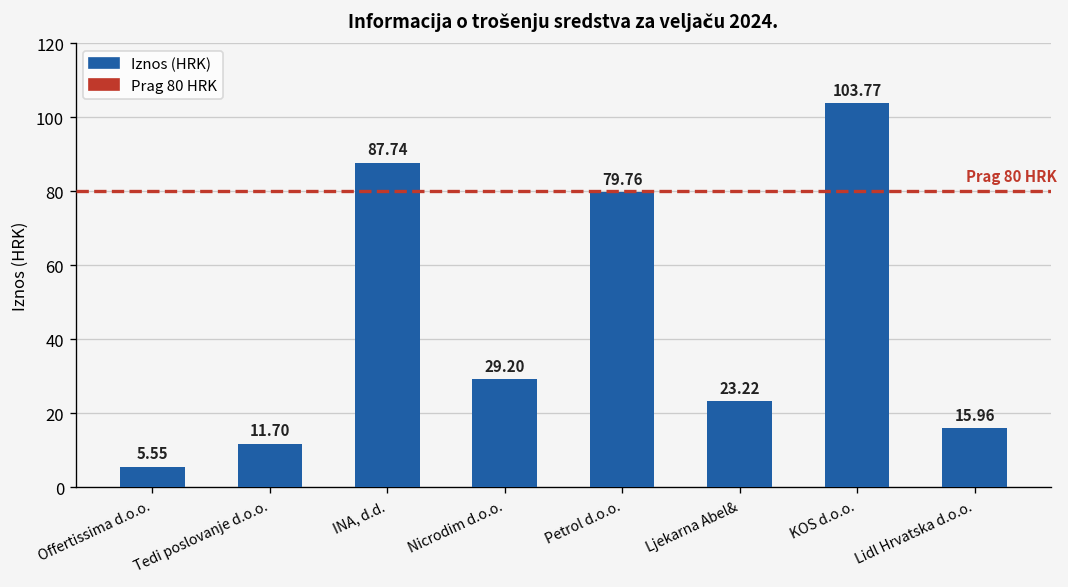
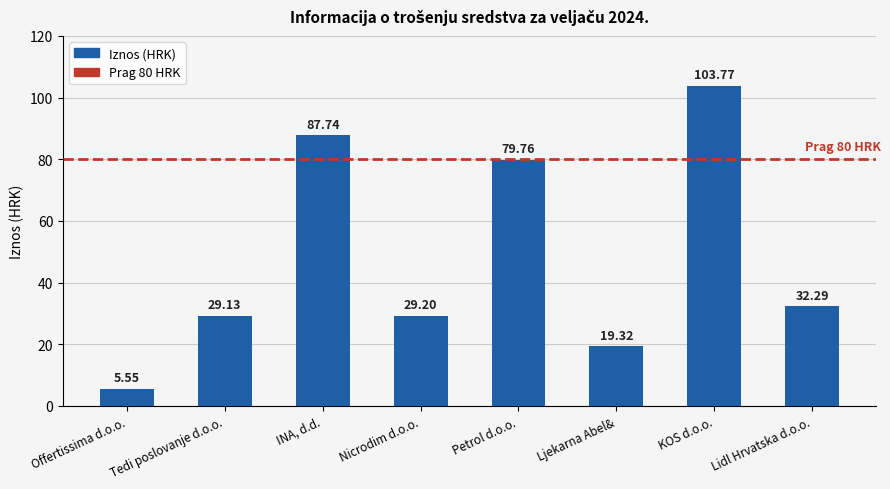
Tedi poslovanje d.o.o.: 11.70 -> 29.13
Ljekarna Abel&: 23.22 -> 19.32
Lidl Hrvatska d.o.o.: 15.96 -> 32.29
